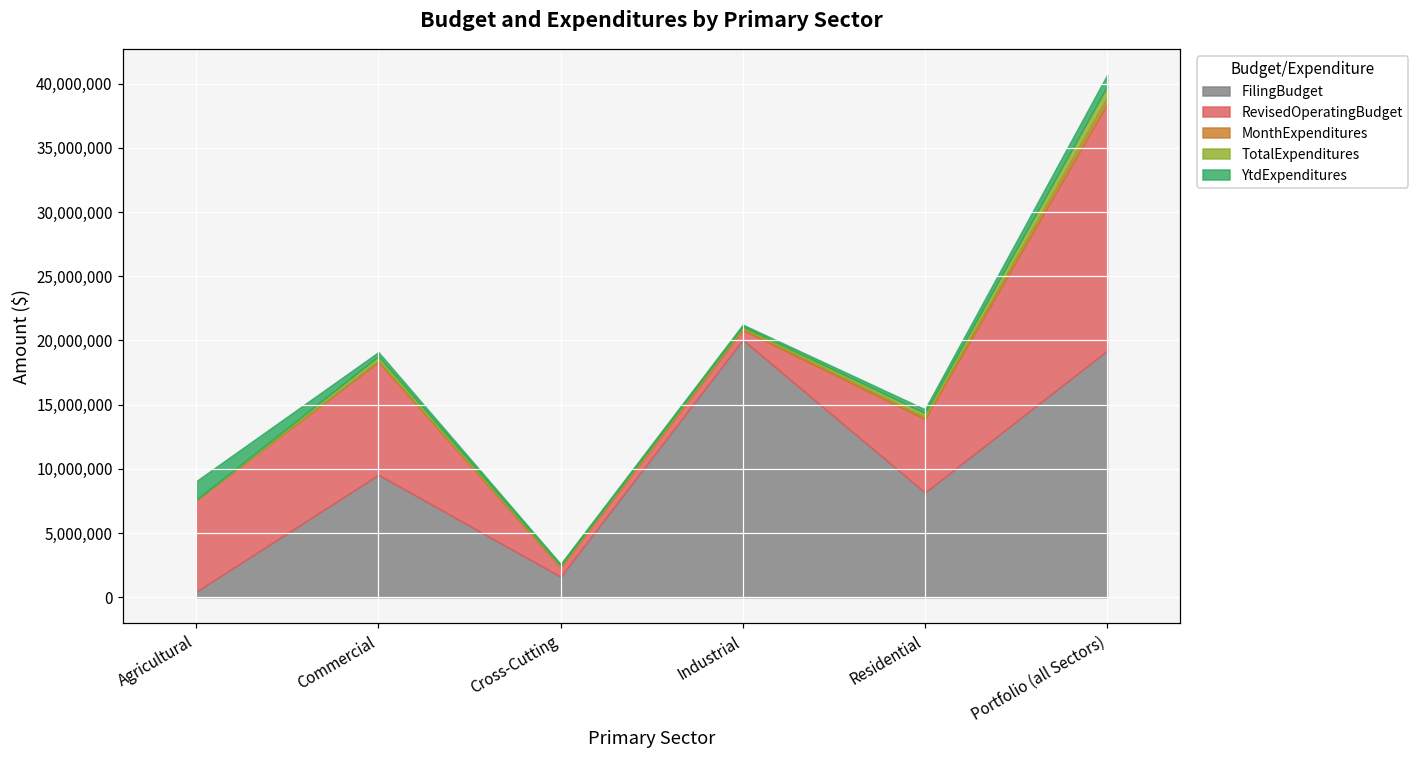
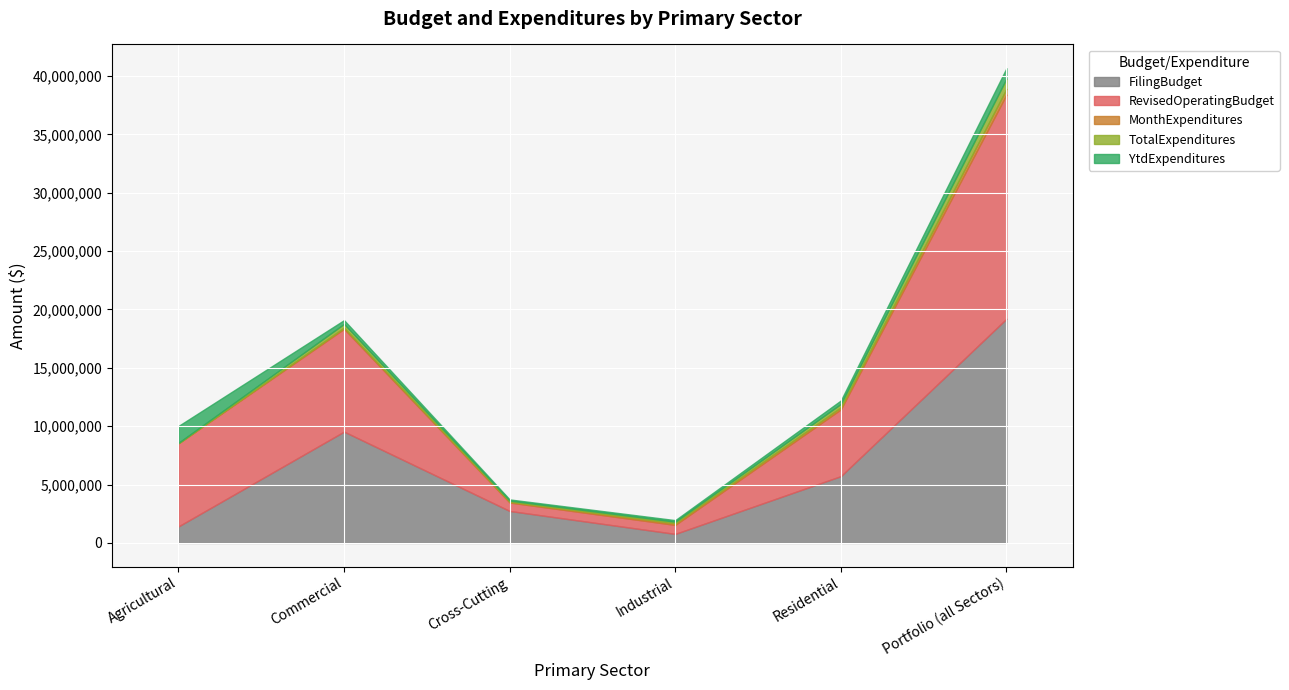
FilingBudget, Agricultural: 400,000 -> 1,400,000
FilingBudget, Cross-Cutting: 1,600,000 -> 2,700,000
FilingBudget, Industrial: 20,000,000 -> 800,000
FilingBudget, Residential: 8,200,000 -> 5,700,000
